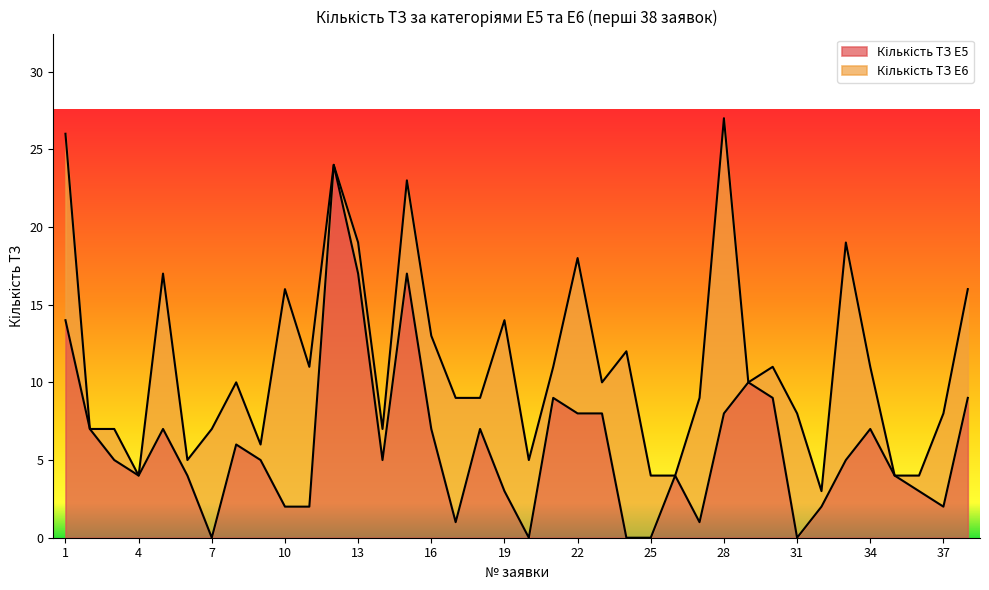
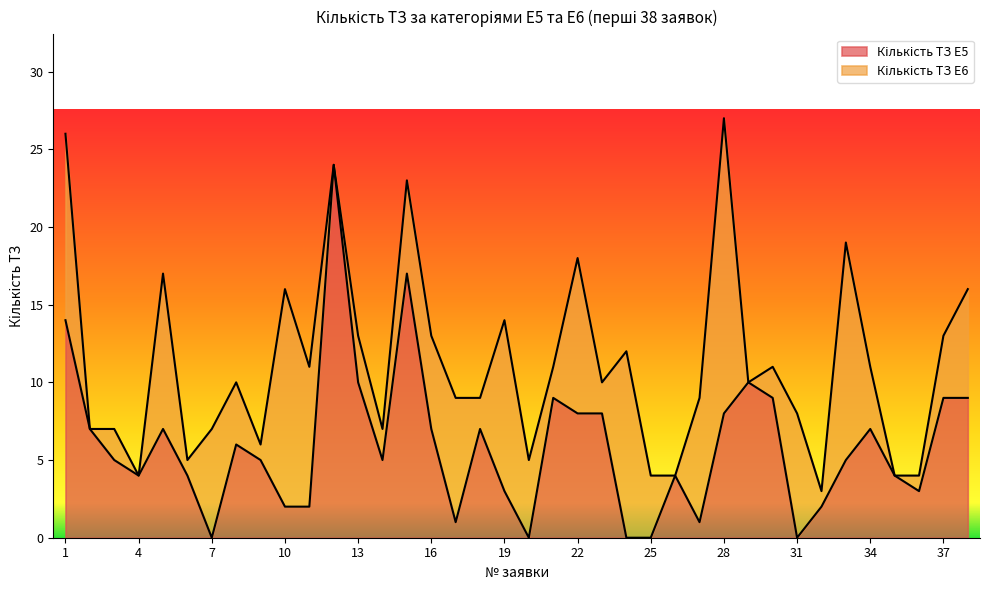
Кількість ТЗ E5, 13: 17 -> 10
Кількість ТЗ E6, 13: 2 -> 3
Кількість ТЗ E5, 37: 2 -> 9
Кількість ТЗ E6, 37: 6 -> 4
